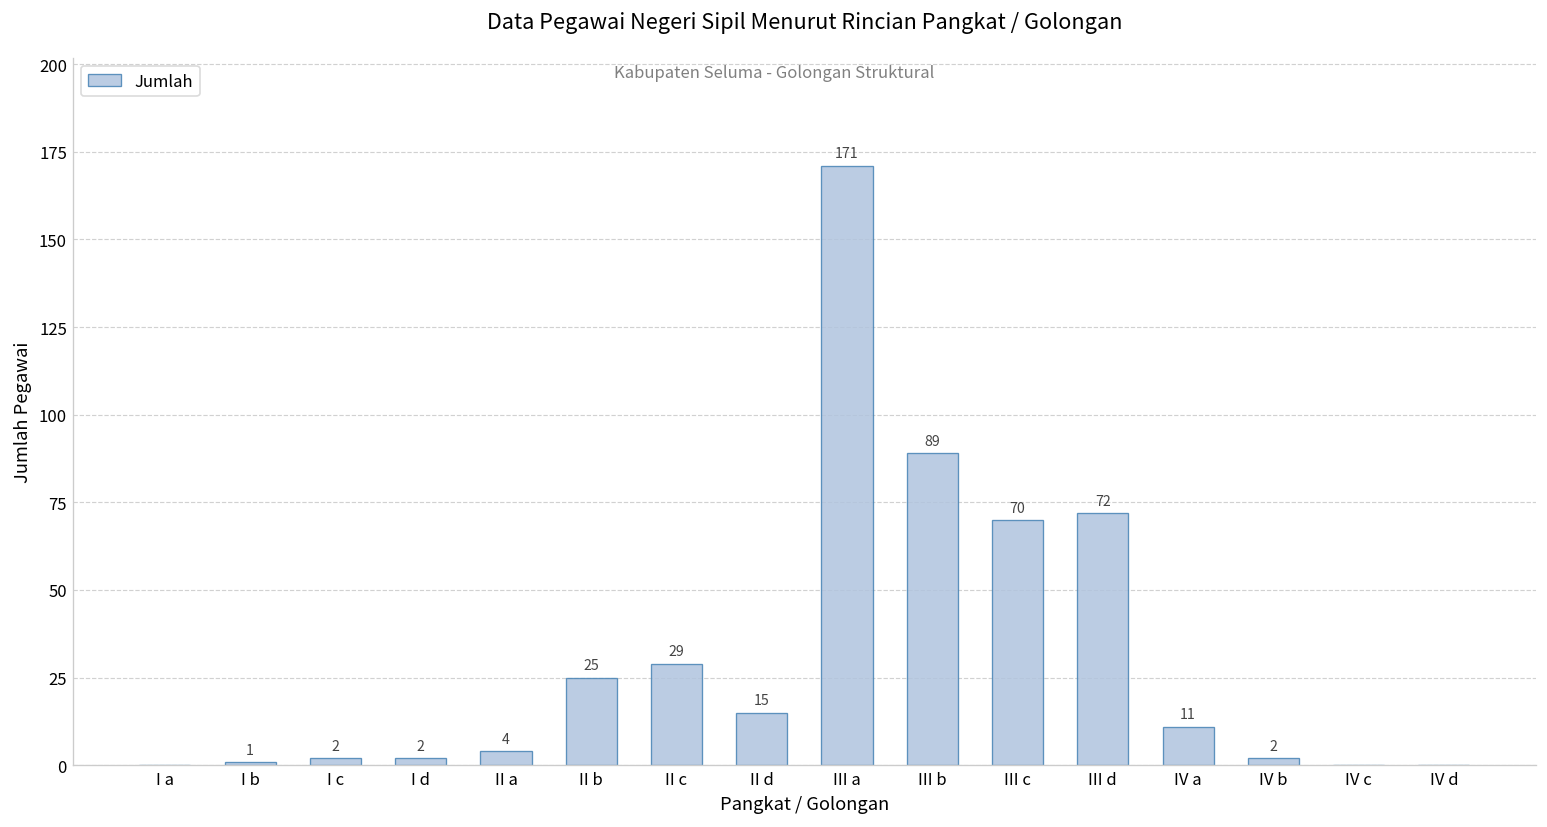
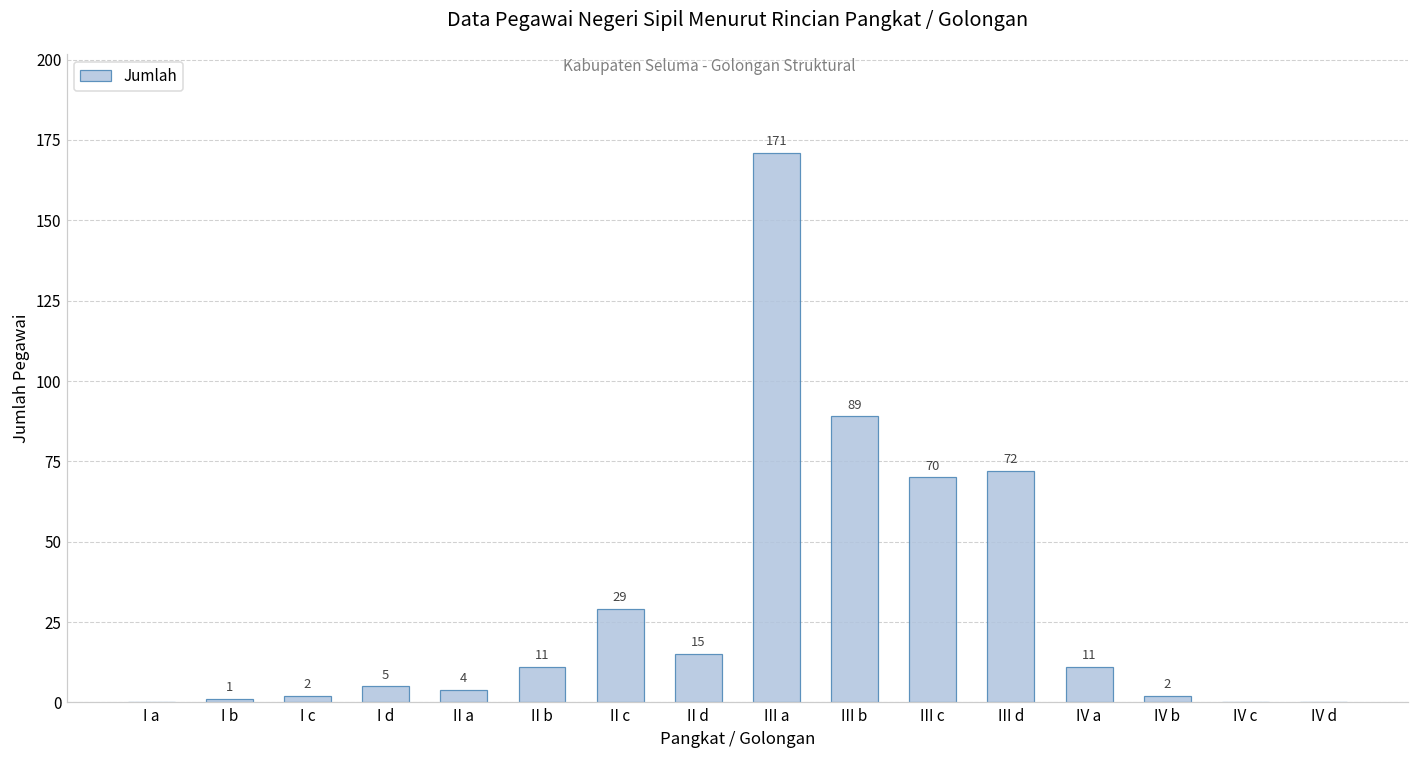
I d: 2 -> 5
II b: 25 -> 11
